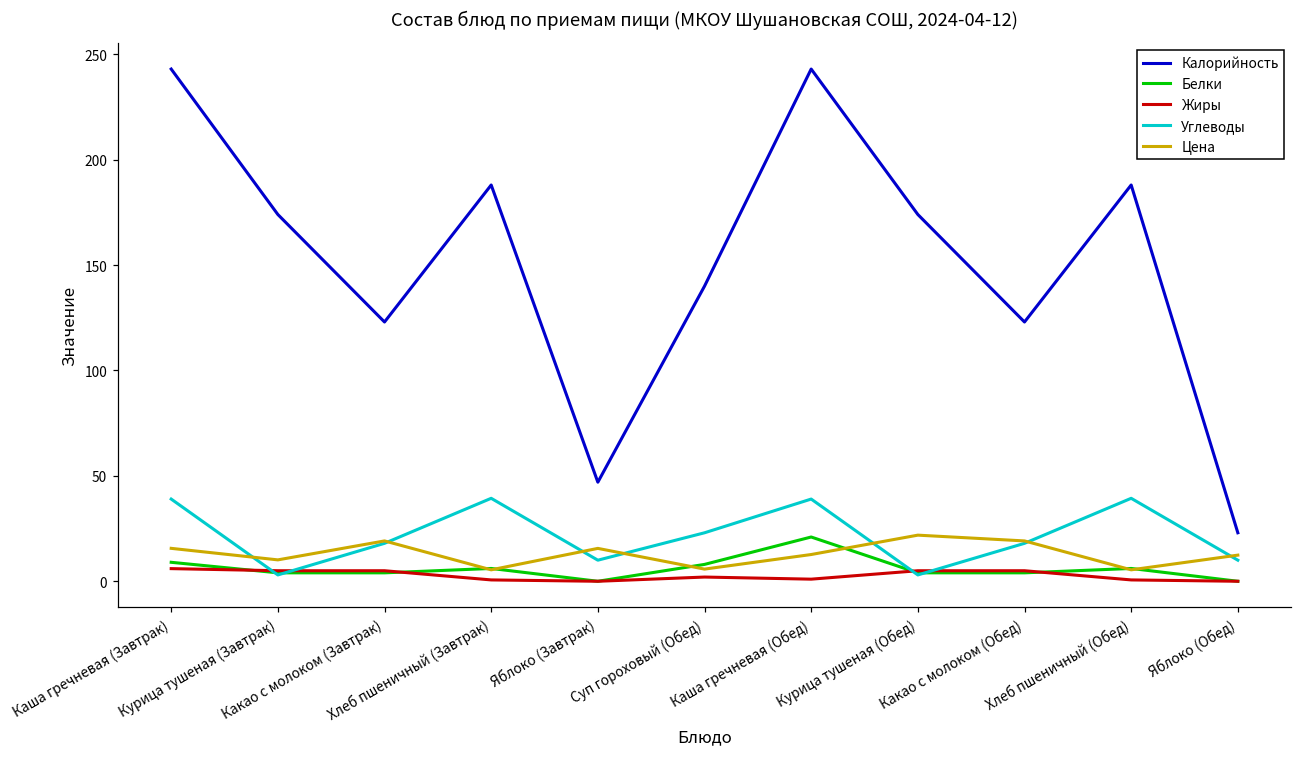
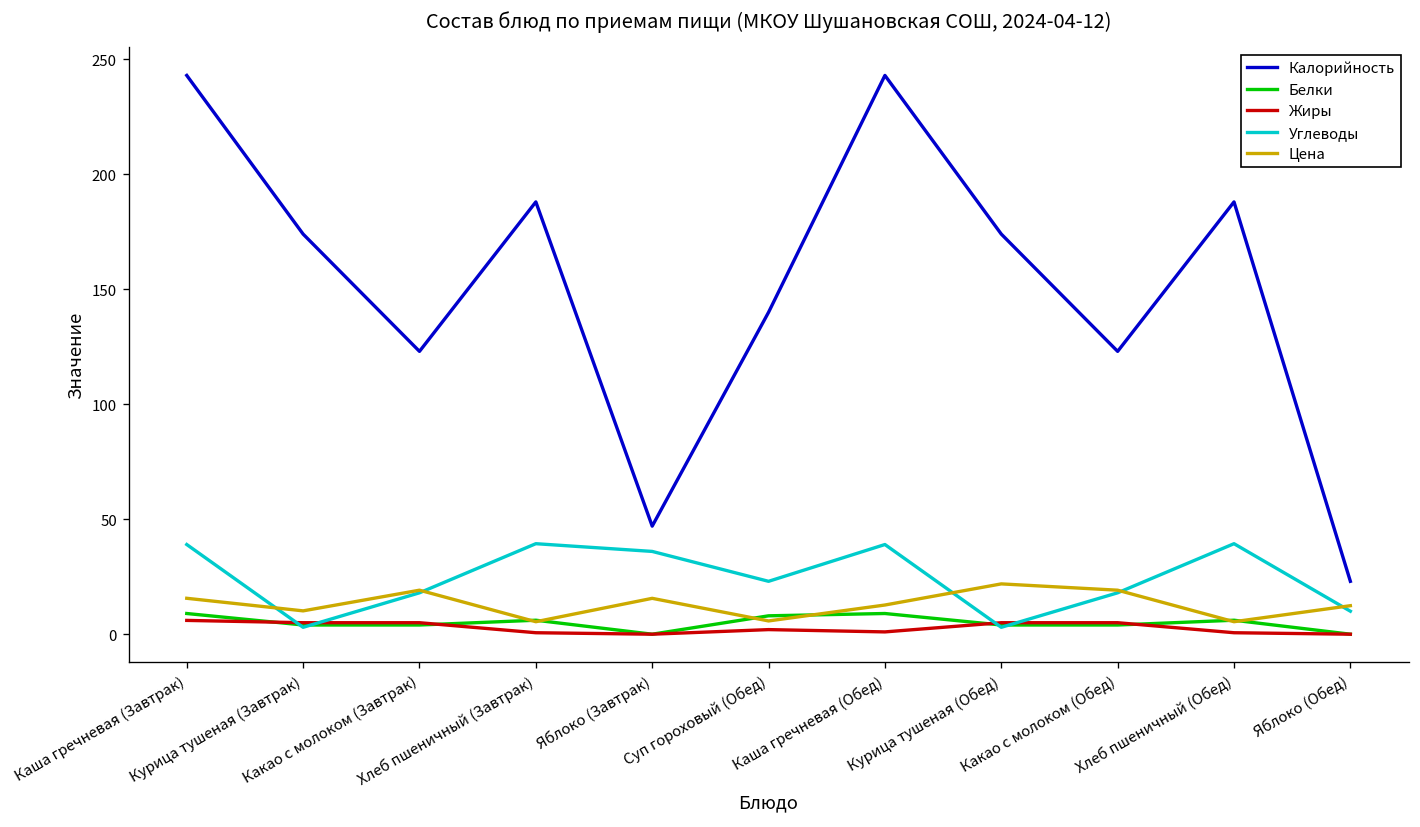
Углеводы, Яблоко (Завтрак): 10 -> 36
Белки, Каша гречневая (Обед): 21 -> 9
